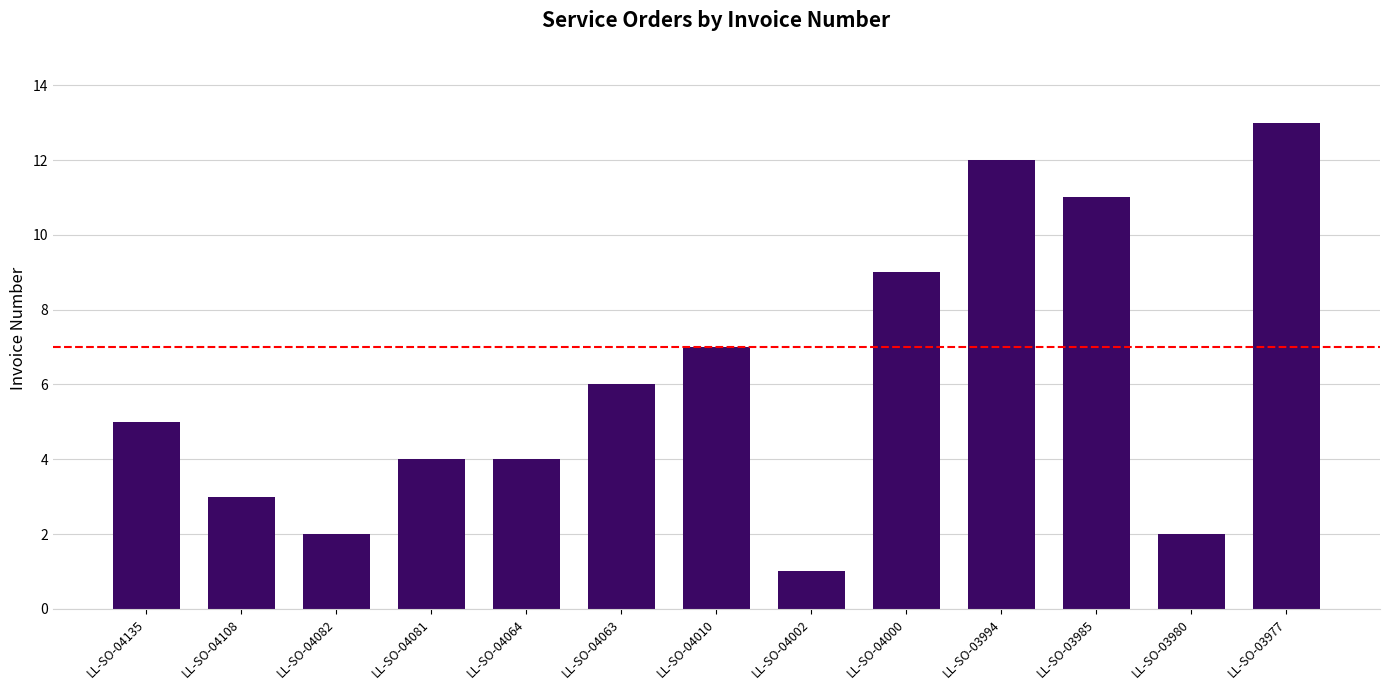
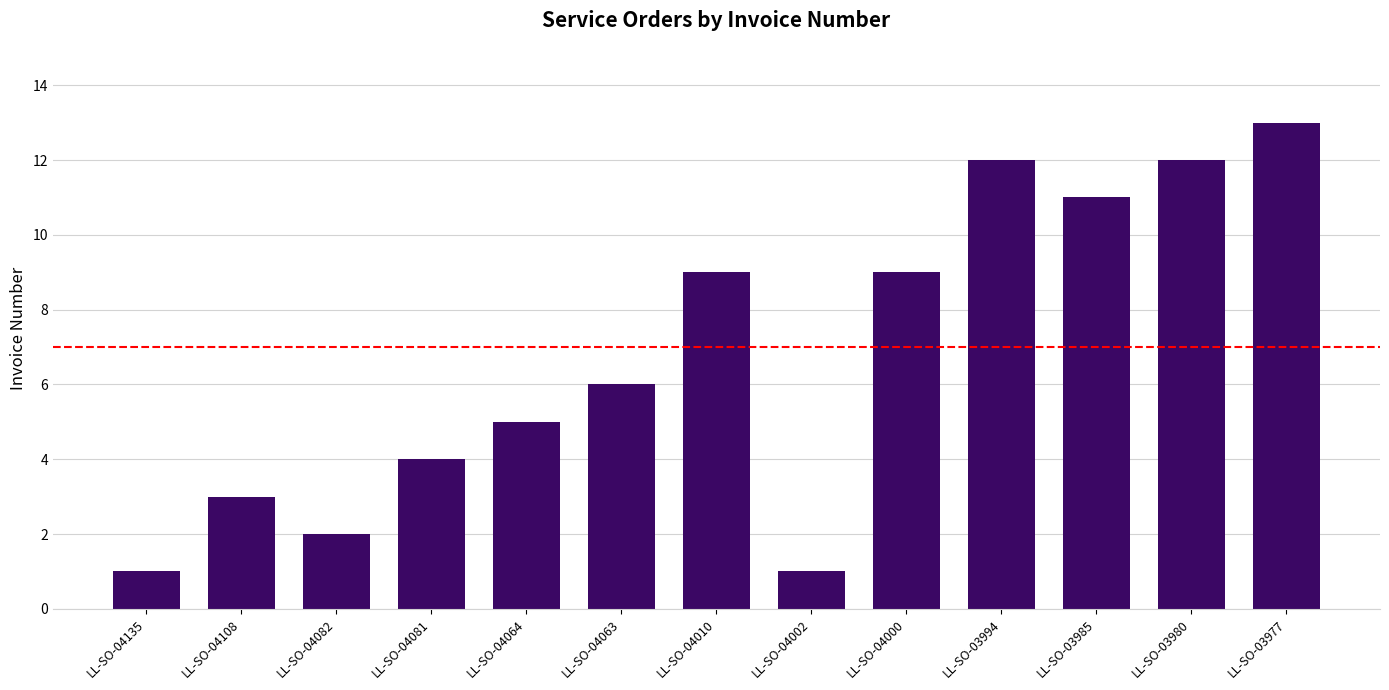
LL-SO-04135: 5 -> 1
LL-SO-04064: 4 -> 5
LL-SO-04010: 7 -> 9
LL-SO-03980: 2 -> 12
